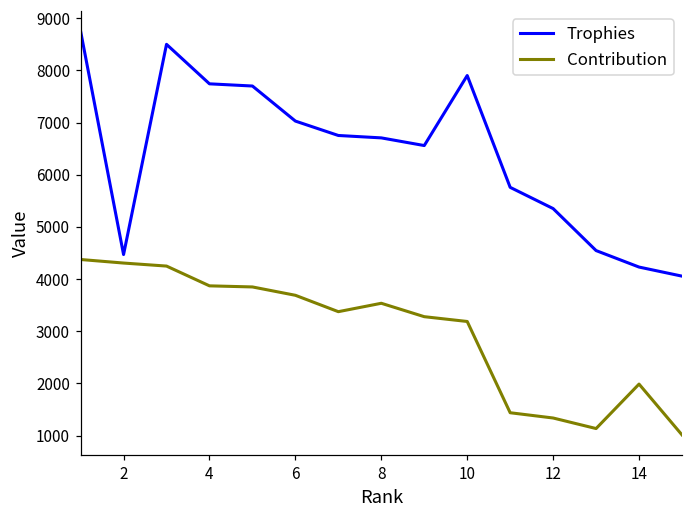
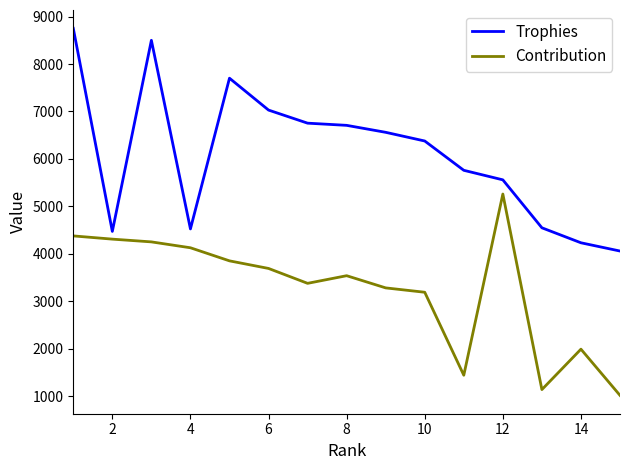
Trophies, 4: 7700 -> 4500
Contribution, 4: 3900 -> 4100
Trophies, 10: 7900 -> 6400
Trophies, 12: 5400 -> 5600
Contribution, 12: 1300 -> 5300
